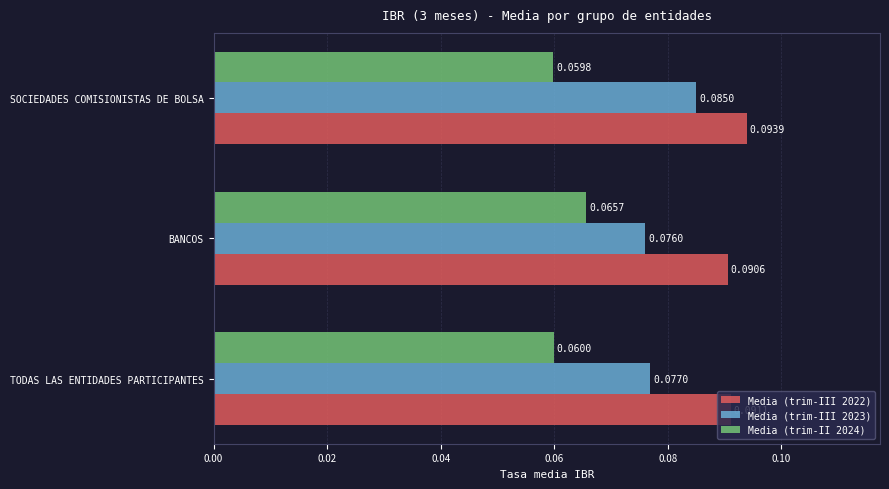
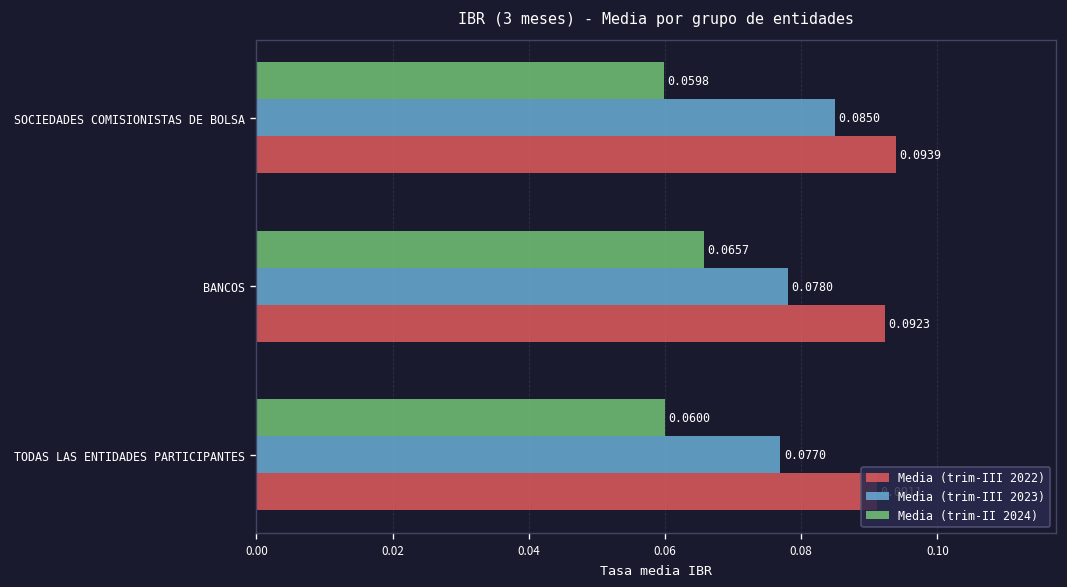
Media (trim-III 2023), BANCOS: 0.0760 -> 0.0780
Media (trim-III 2022), BANCOS: 0.0906 -> 0.0923
